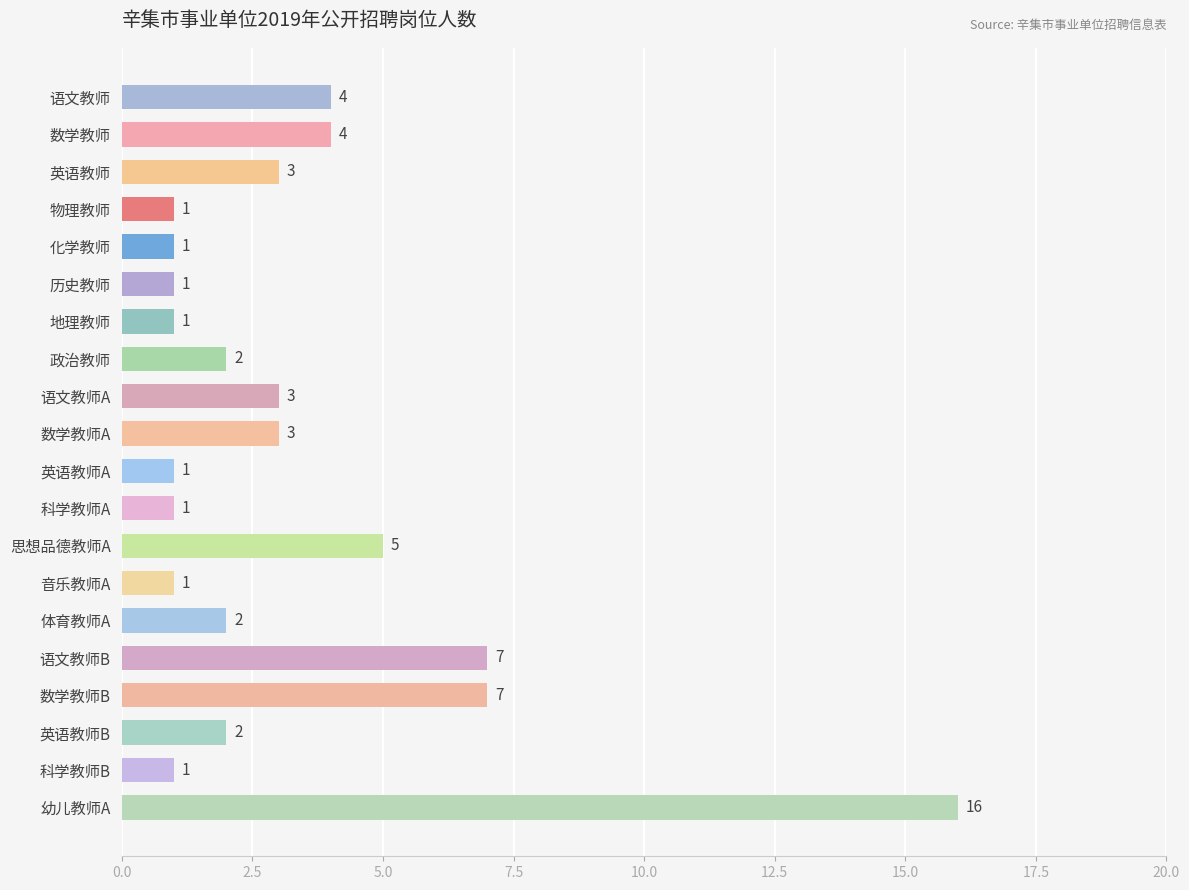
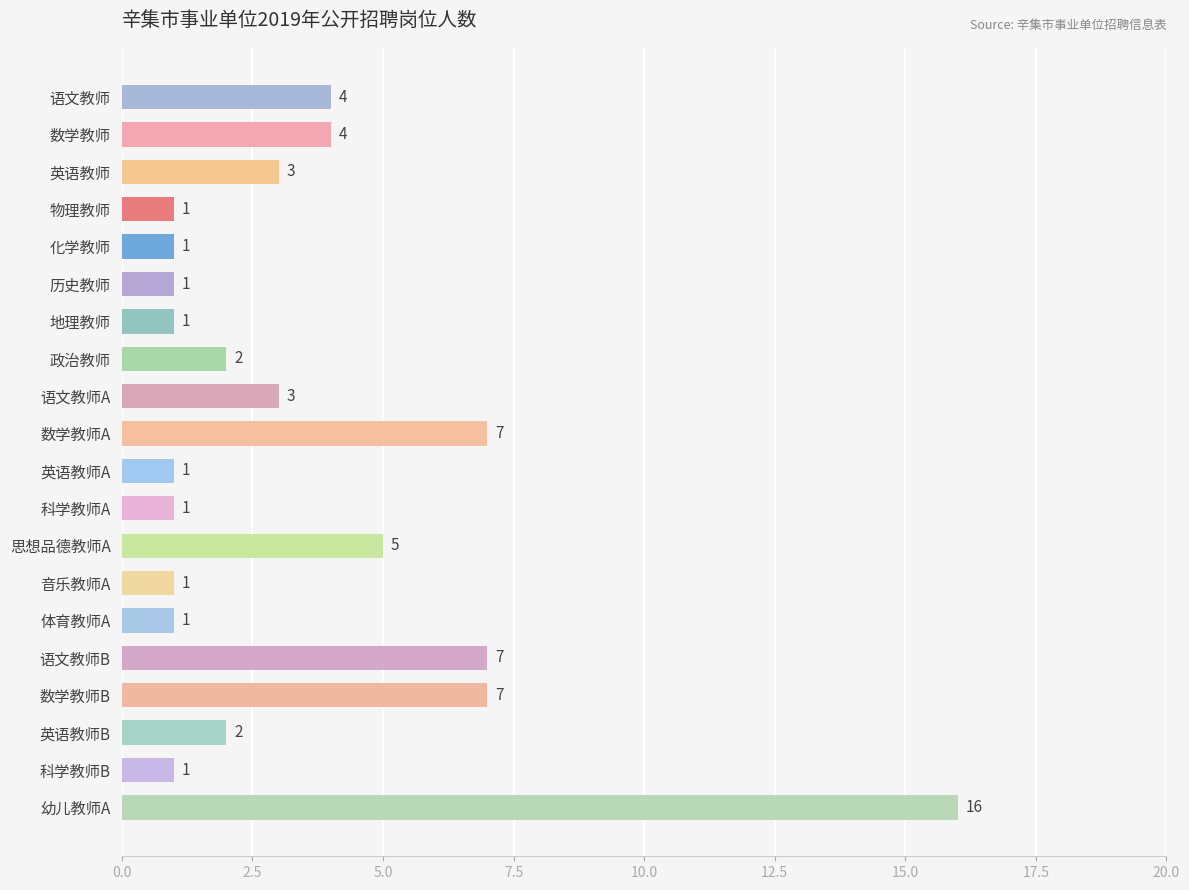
数学教师A: 3 -> 7
体育教师A: 2 -> 1
